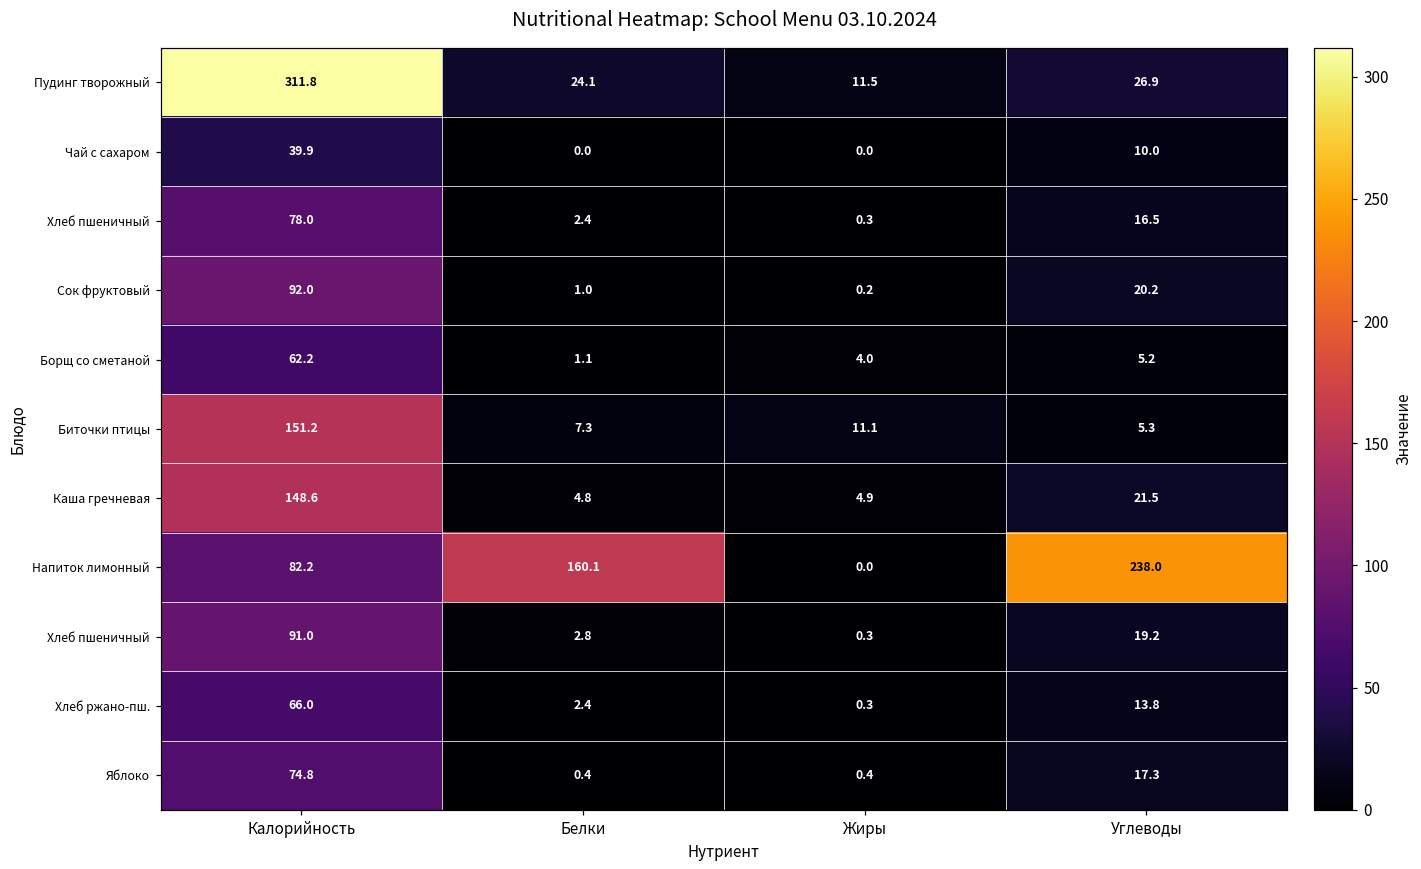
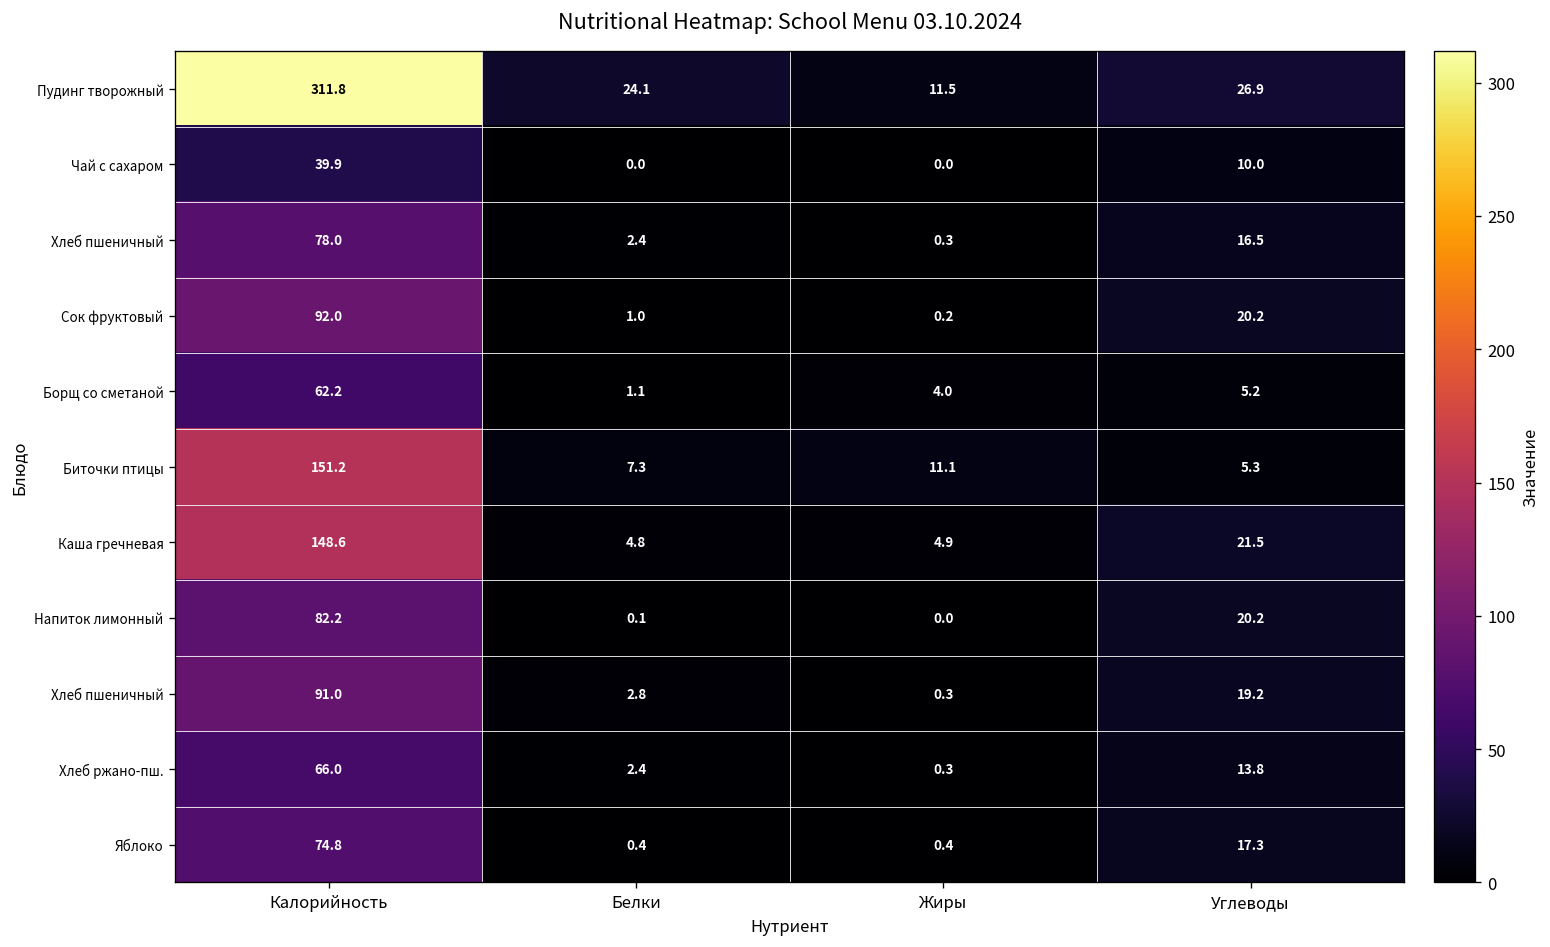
Напиток лимонный, Белки: 160.1 -> 0.1
Напиток лимонный, Углеводы: 238.0 -> 20.2
